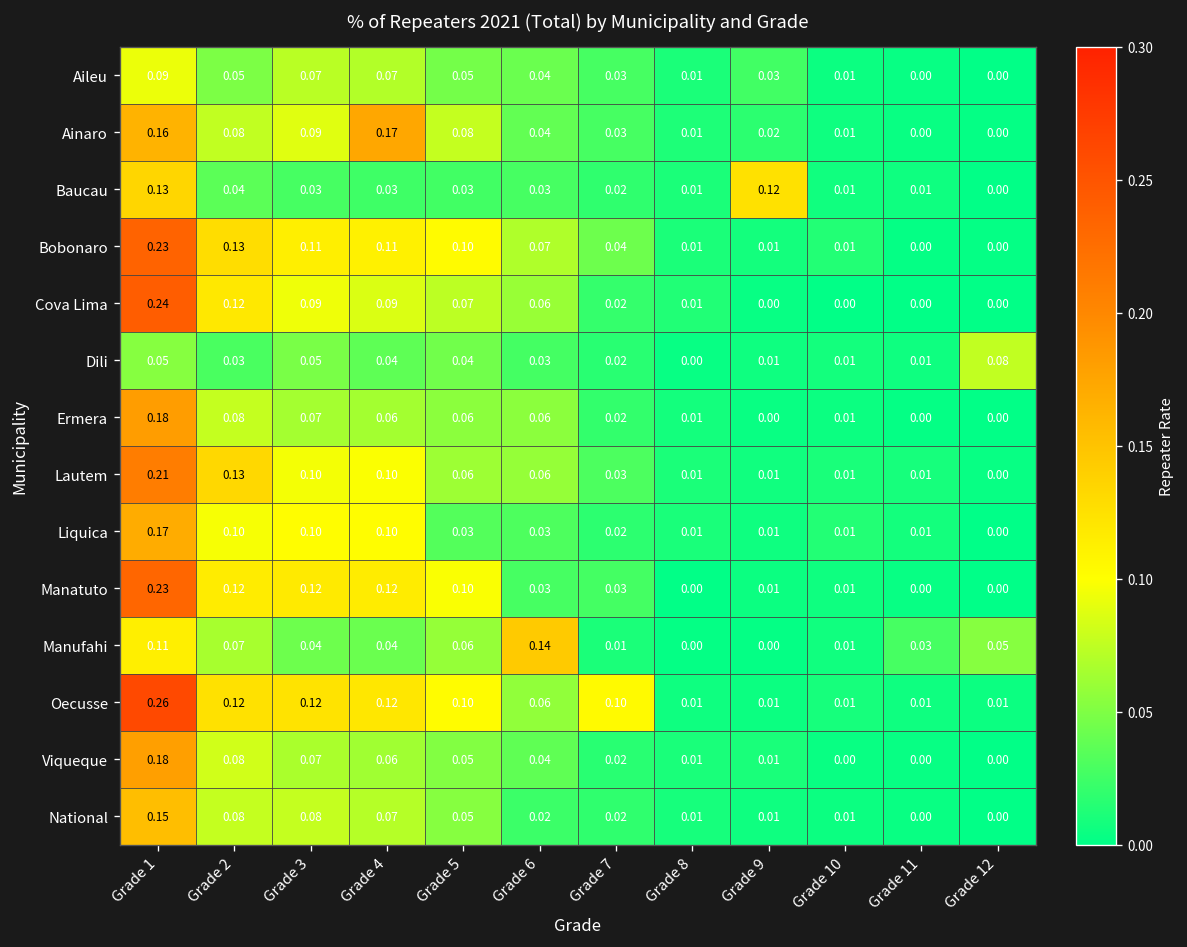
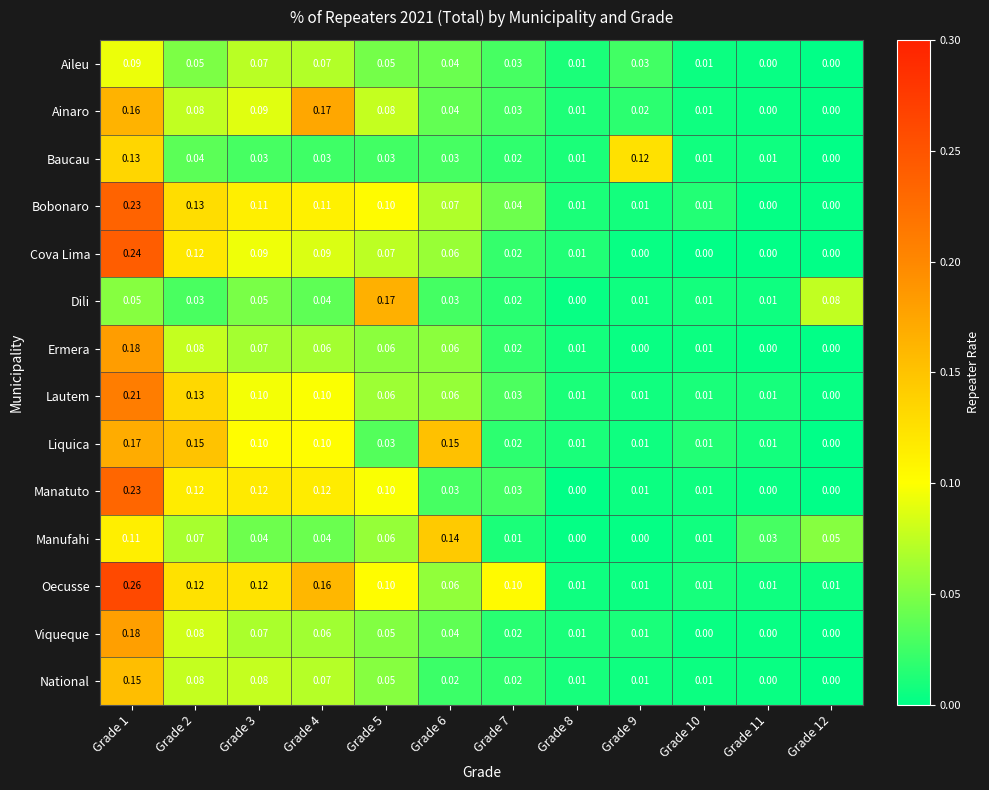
Dili, Grade 5: 0.04 -> 0.17
Liquica, Grade 2: 0.10 -> 0.15
Liquica, Grade 6: 0.03 -> 0.15
Oecusse, Grade 4: 0.12 -> 0.16
